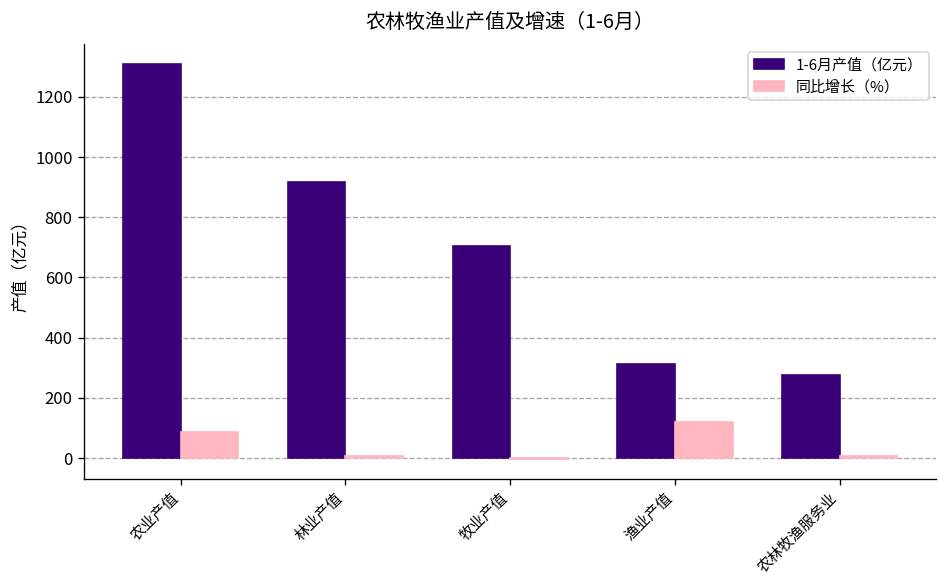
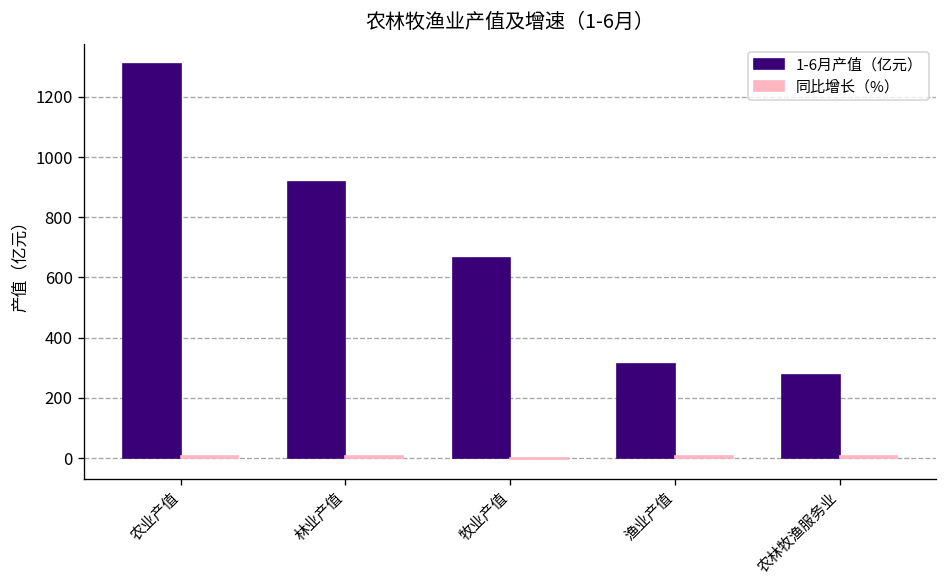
同比增长（%）, 农业产值: 90 -> 10
1-6月产值（亿元）, 牧业产值: 700 -> 660
同比增长（%）, 渔业产值: 120 -> 10
